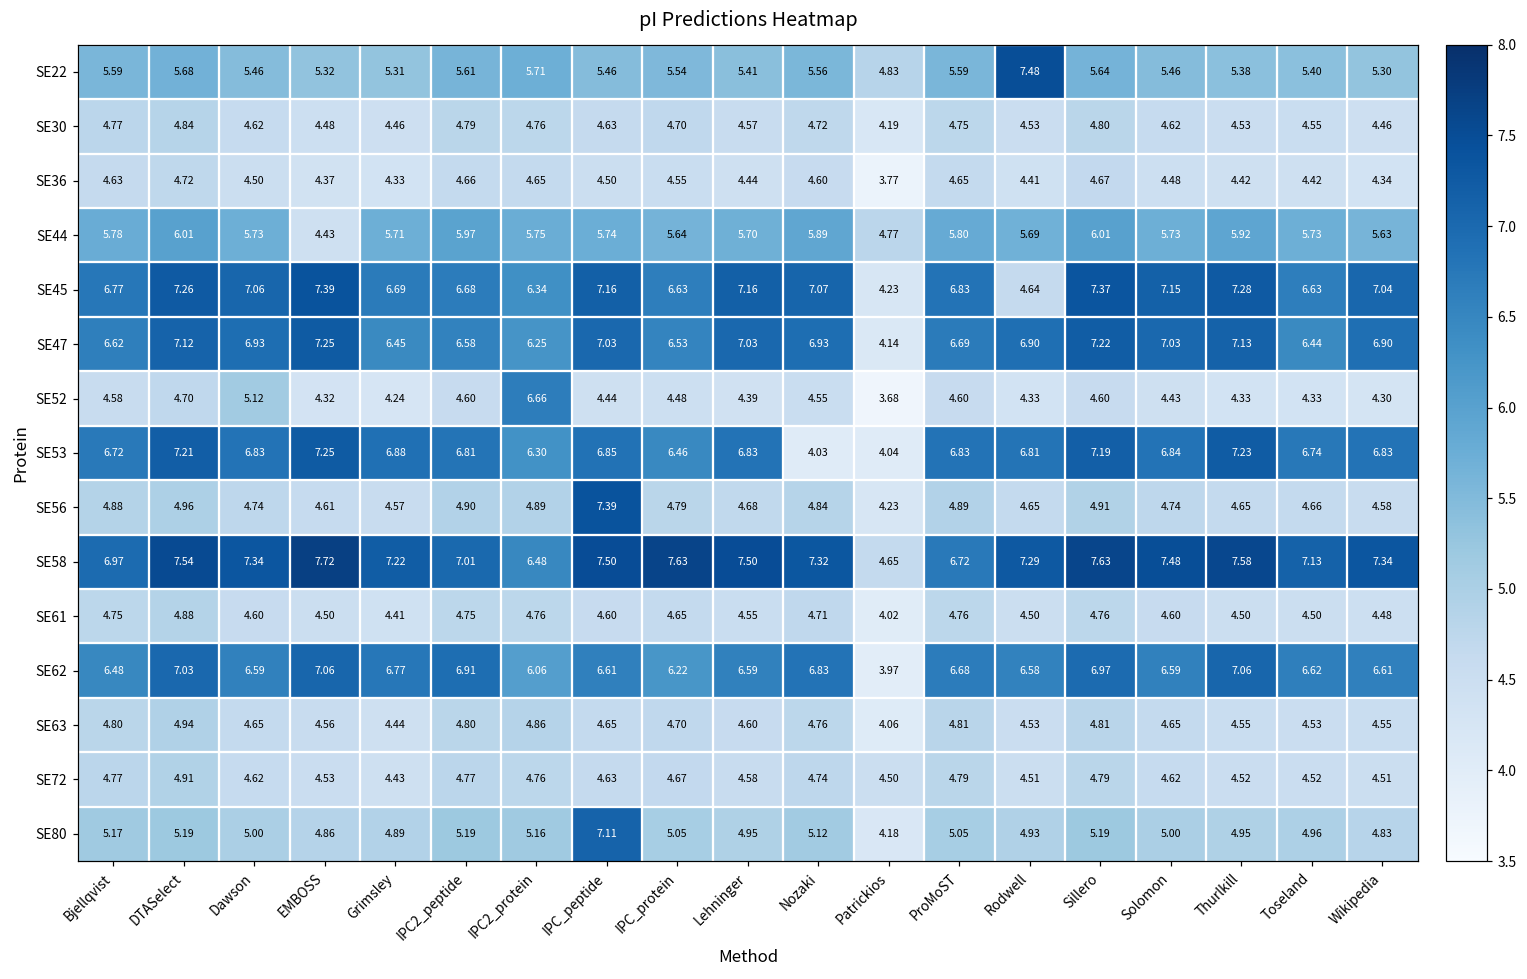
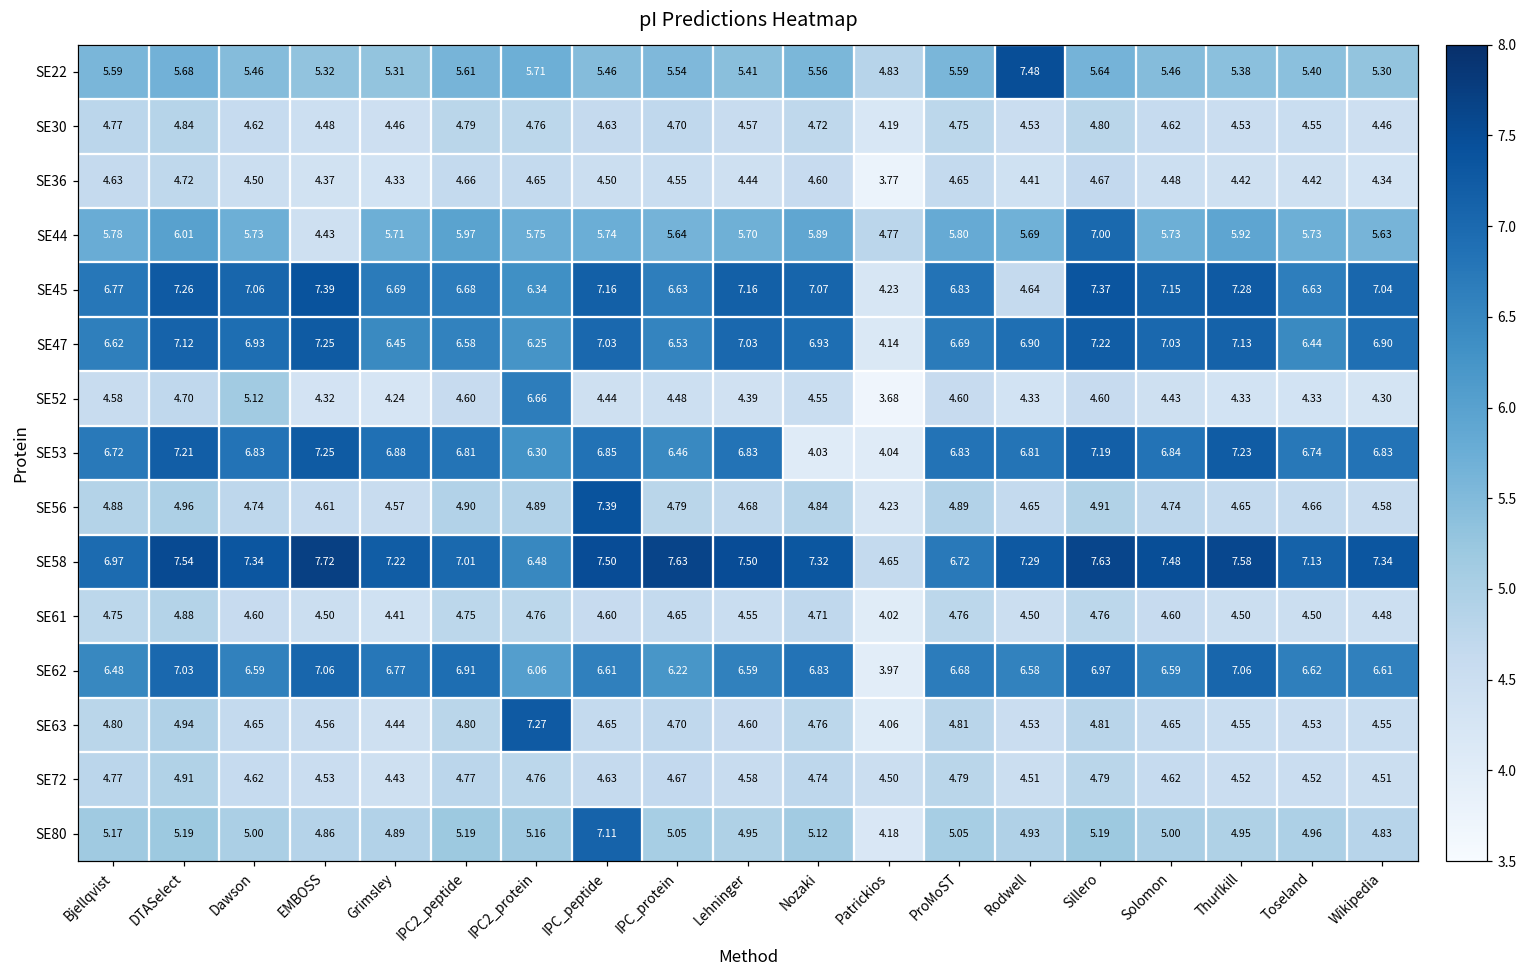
SE44, Sillero: 6.01 -> 7.00
SE63, IPC2_protein: 4.86 -> 7.27
